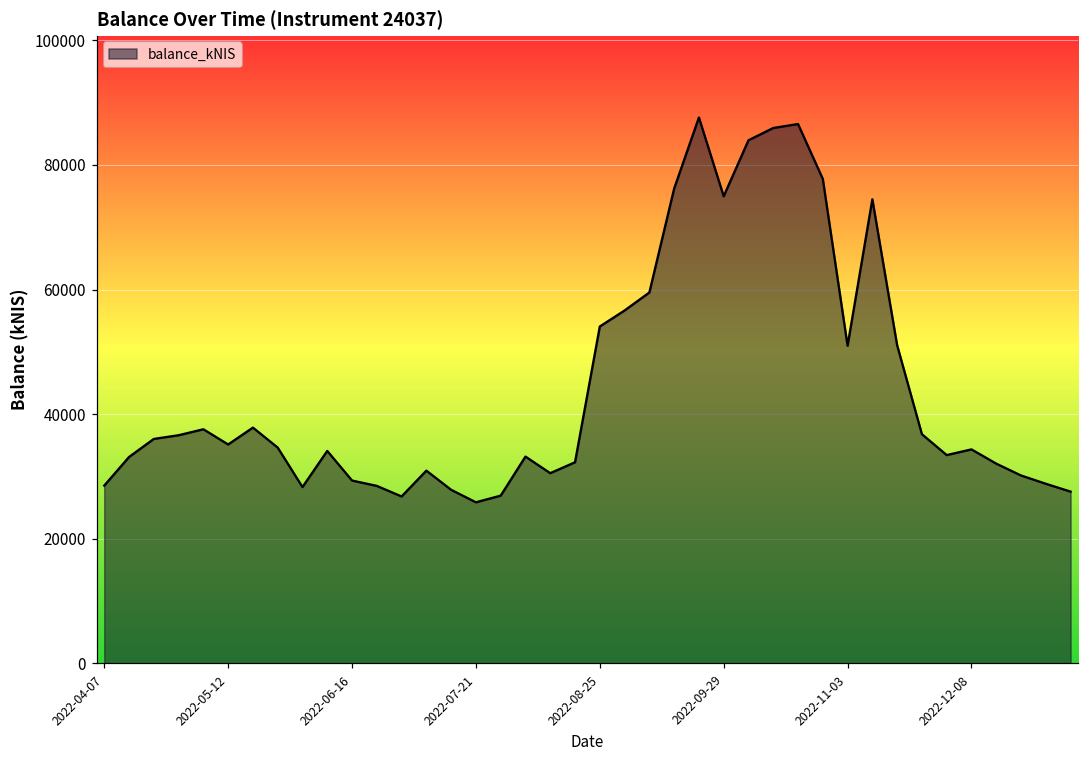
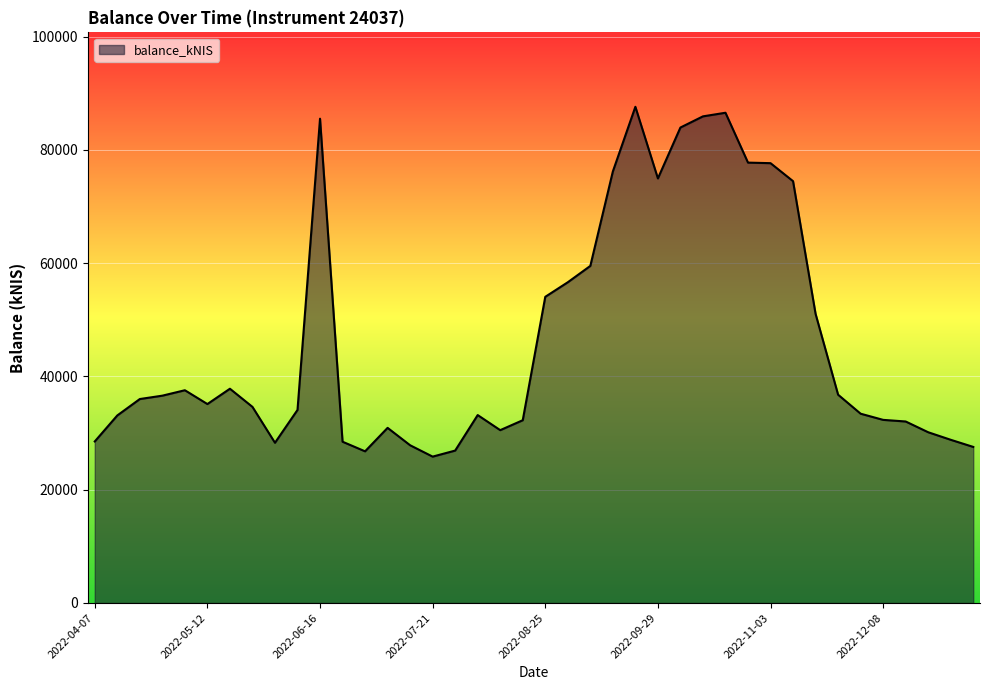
2022-06-16: 29000 -> 86000
2022-11-03: 51000 -> 78000
2022-12-08: 34000 -> 32000
